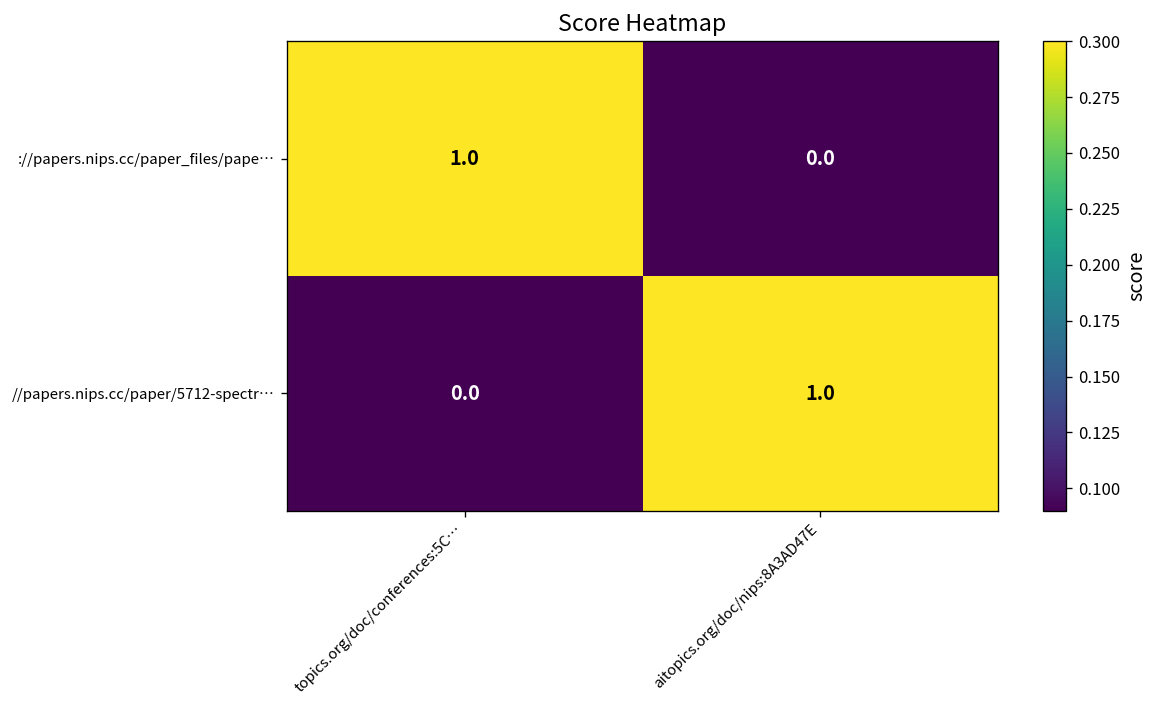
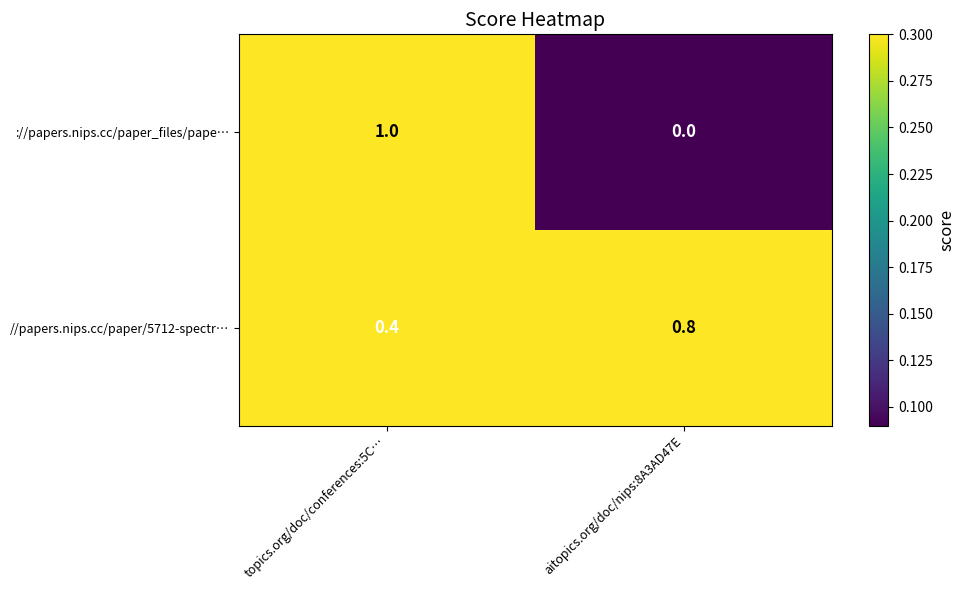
//papers.nips.cc/paper/5712-spectr…, topics.org/doc/conferences:5C…: 0.0 -> 0.4
//papers.nips.cc/paper/5712-spectr…, aitopics.org/doc/nips:8A3AD47E: 1.0 -> 0.8
